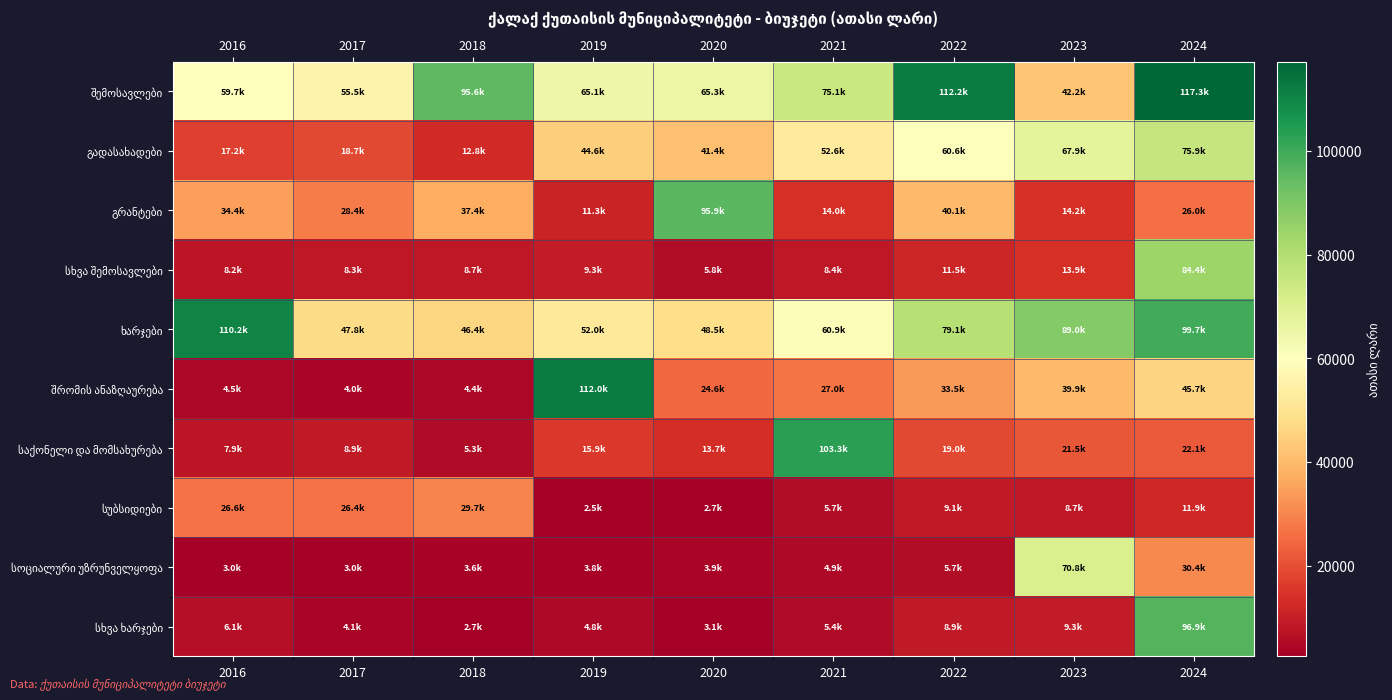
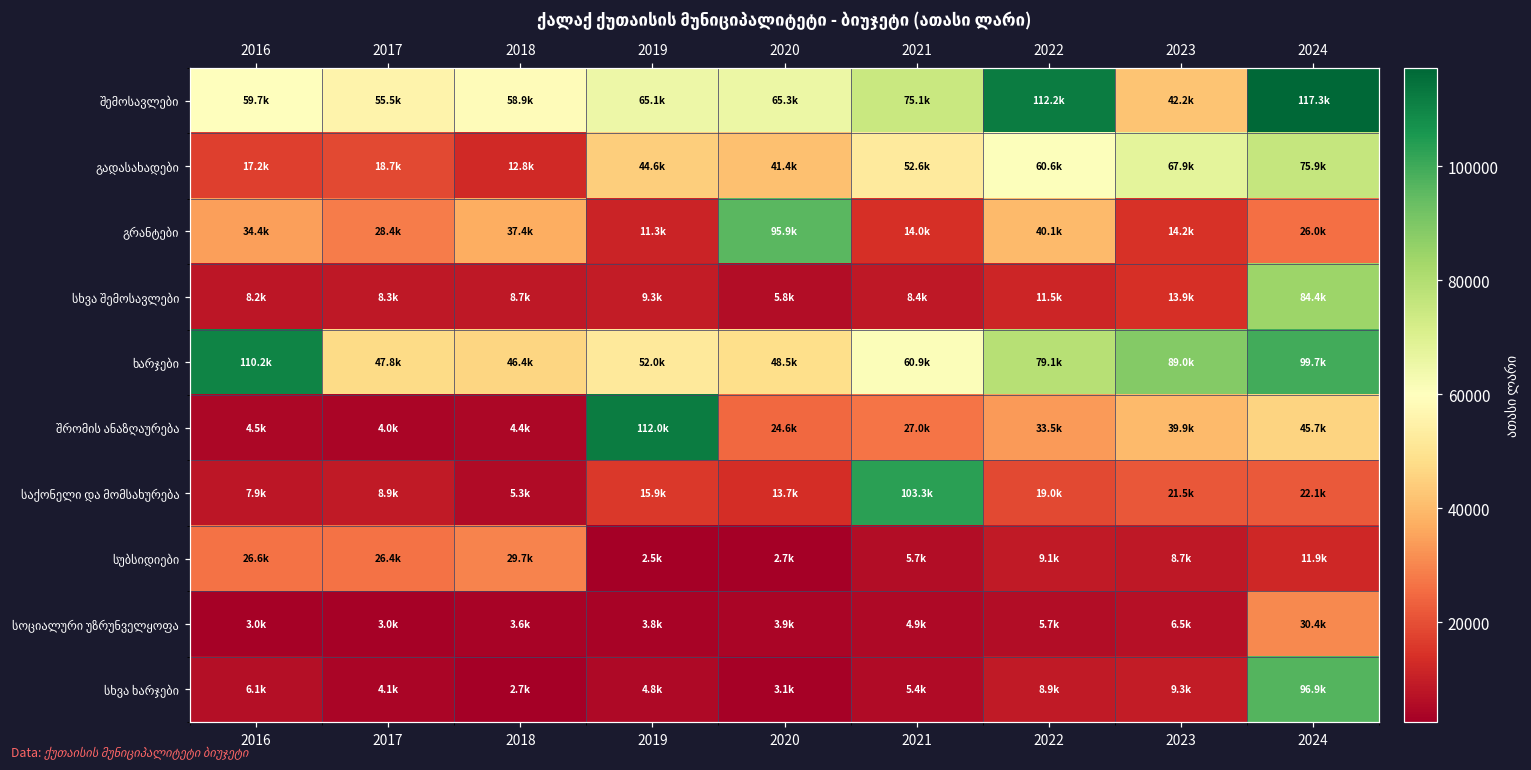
შემოსავლები, 2018: 95.6k -> 58.9k
სოციალური უზრუნველყოფა, 2023: 70.8k -> 6.5k
